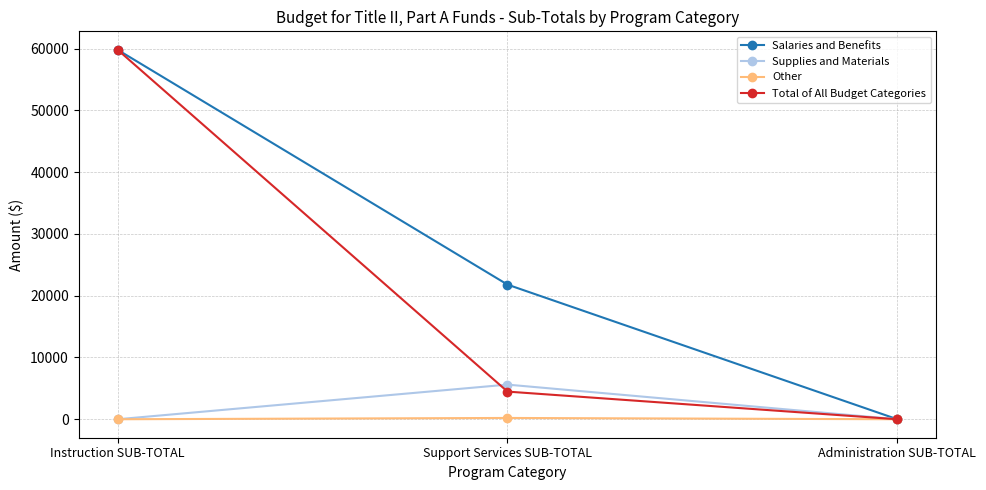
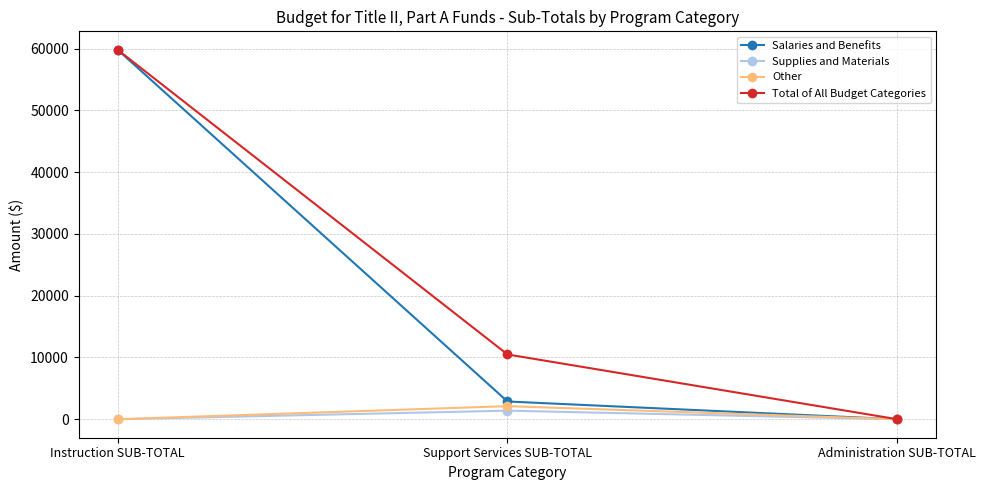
Salaries and Benefits, Support Services SUB-TOTAL: 22000 -> 3000
Supplies and Materials, Support Services SUB-TOTAL: 6000 -> 1000
Other, Support Services SUB-TOTAL: 0 -> 2000
Total of All Budget Categories, Support Services SUB-TOTAL: 4000 -> 10000
